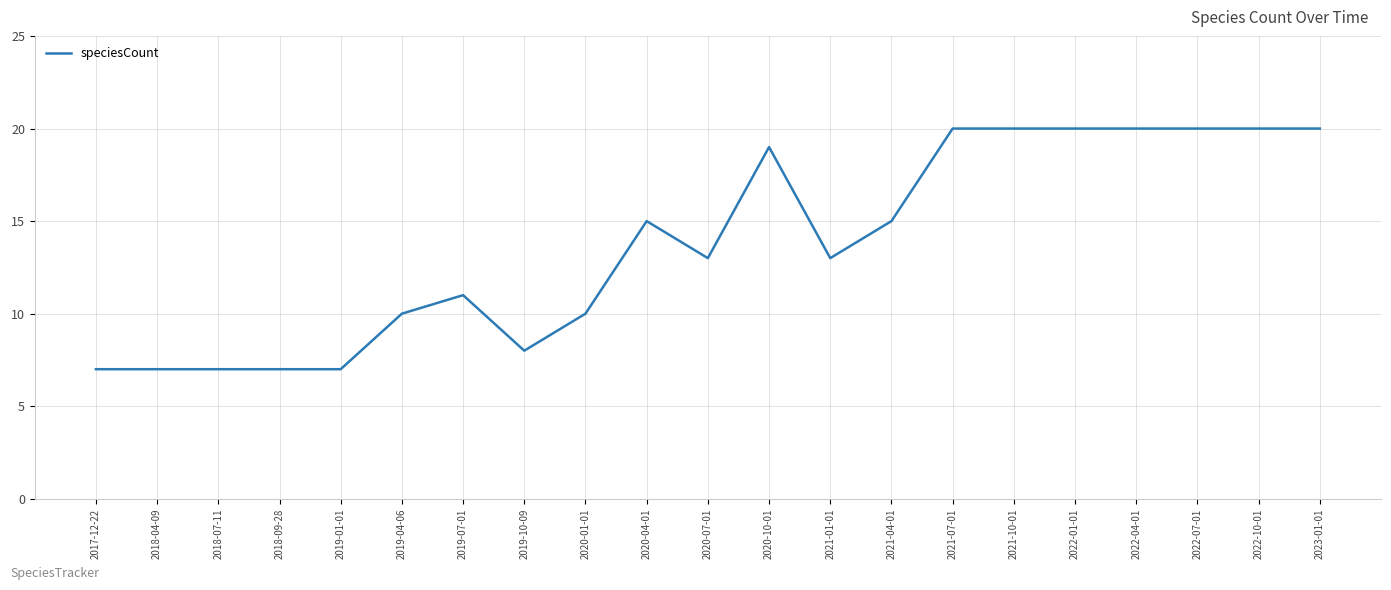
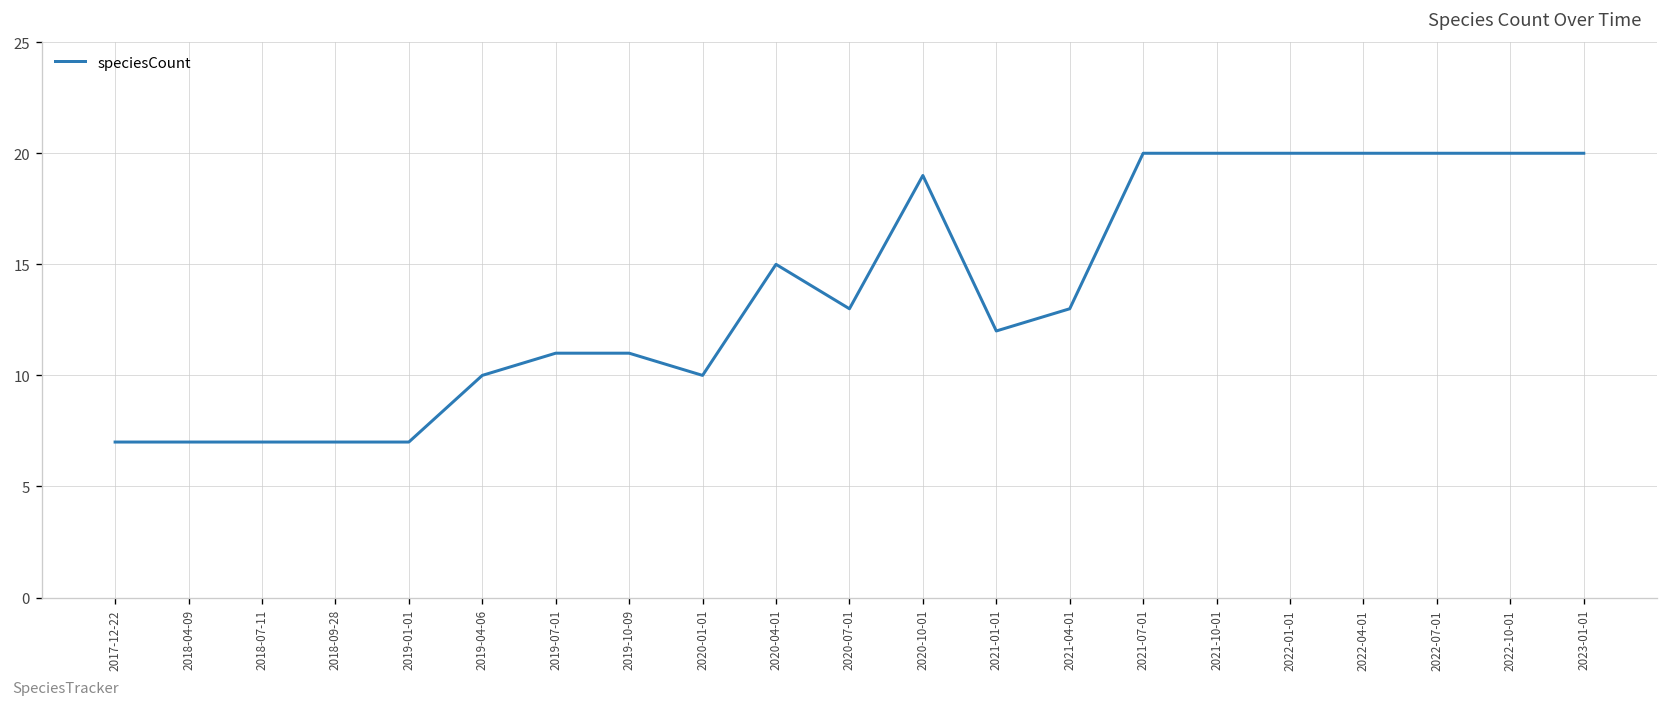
2019-10-09: 8 -> 11
2021-01-01: 13 -> 12
2021-04-01: 15 -> 13
